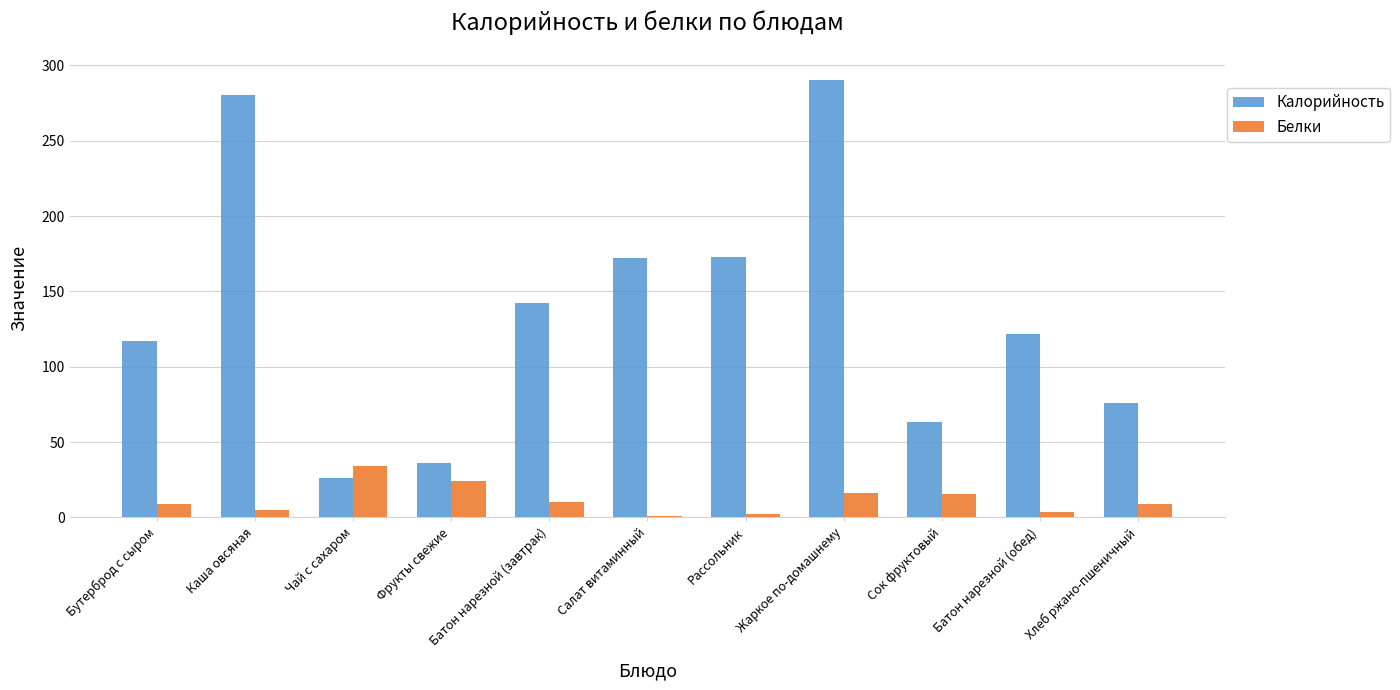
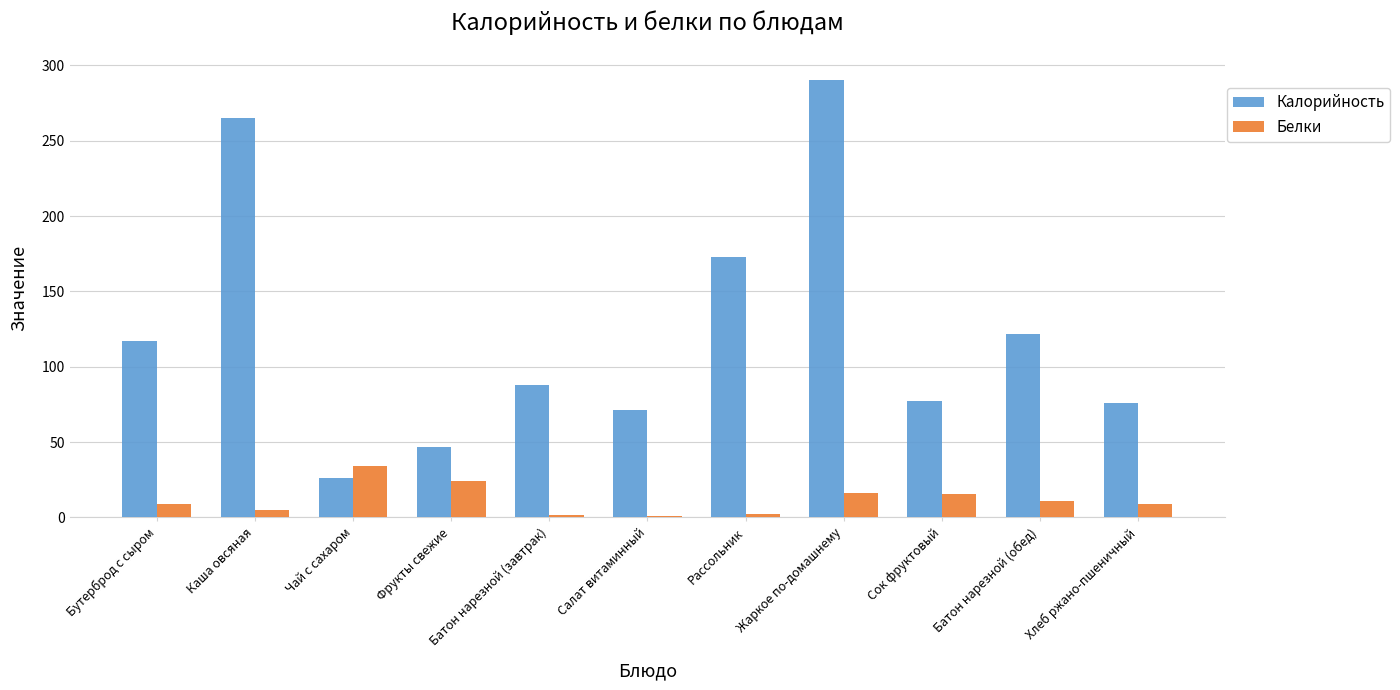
Калорийность, Каша овсяная: 280 -> 265
Калорийность, Фрукты свежие: 36 -> 47
Калорийность, Батон нарезной (завтрак): 142 -> 88
Белки, Батон нарезной (завтрак): 10 -> 2
Калорийность, Салат витаминный: 172 -> 71
Калорийность, Сок фруктовый: 63 -> 77
Белки, Батон нарезной (обед): 4 -> 11
